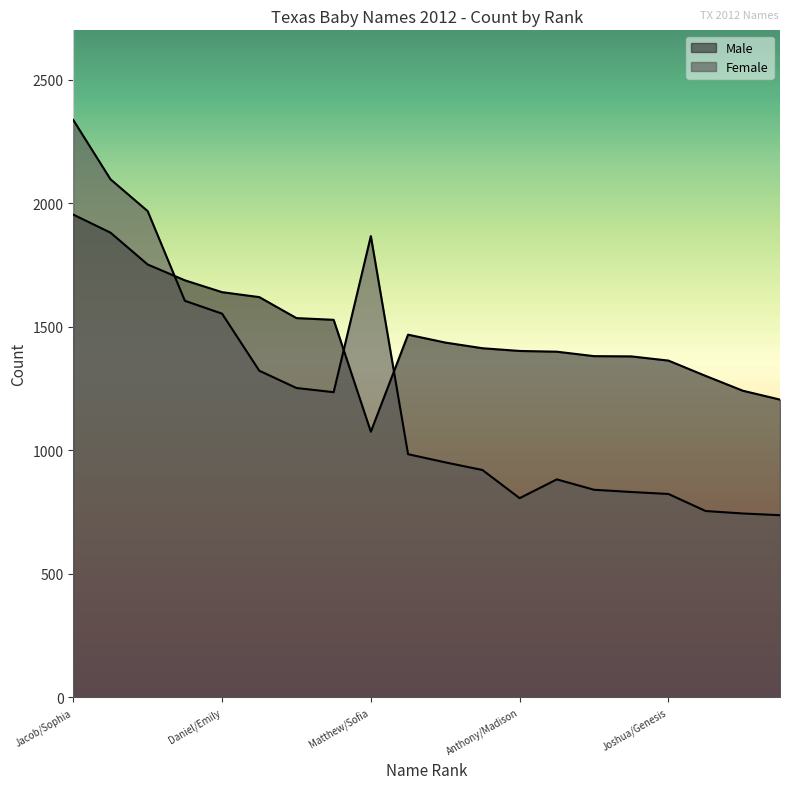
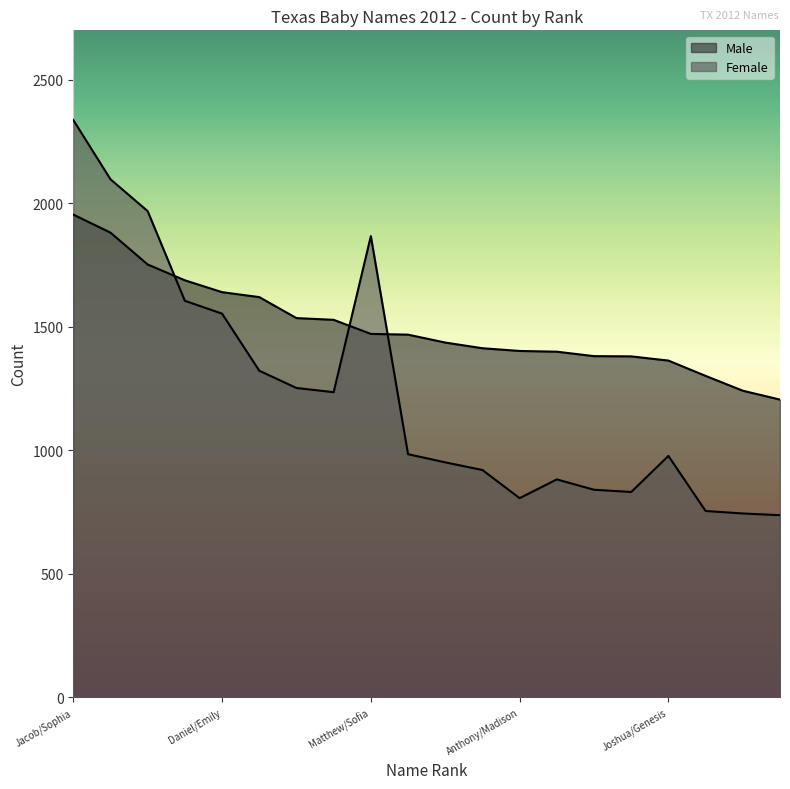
Male, Matthew/Sofia: 1080 -> 1470
Female, Joshua/Genesis: 820 -> 980
